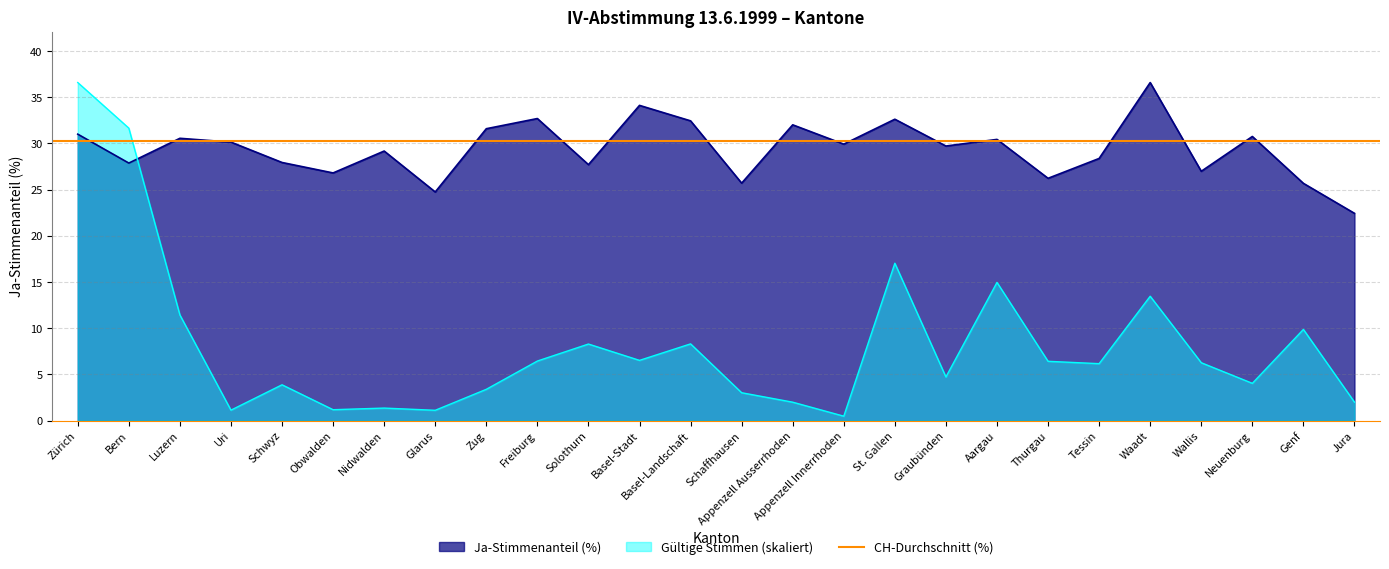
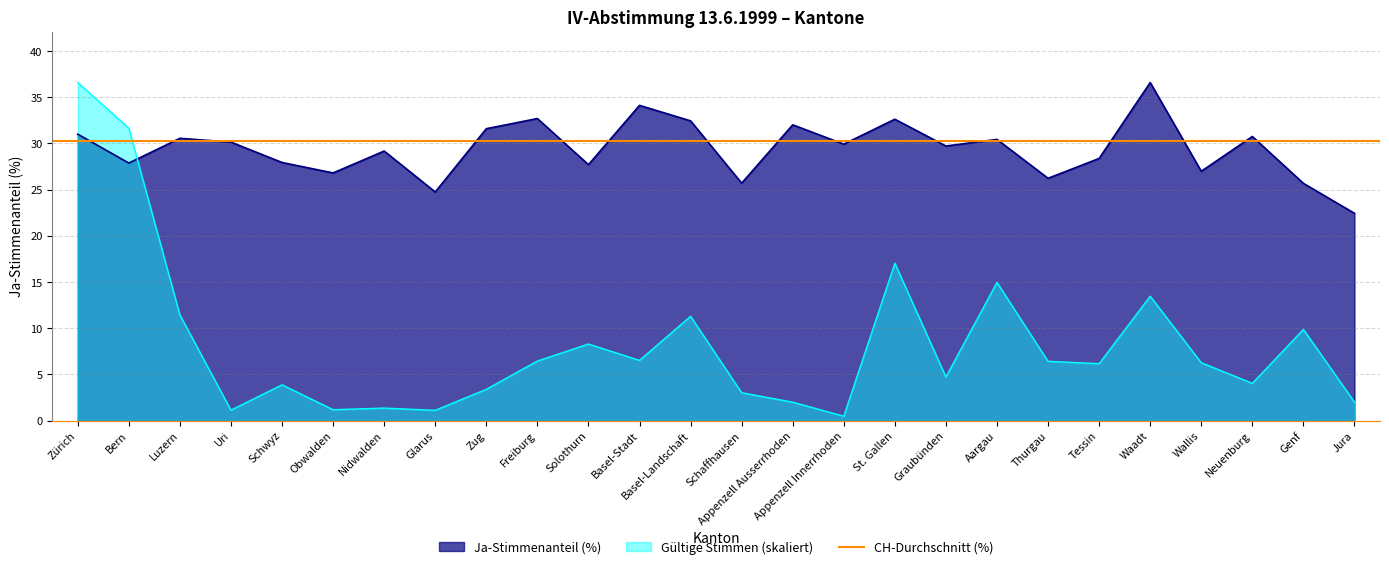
Gültige Stimmen (skaliert), Basel-Landschaft: 8 -> 11
